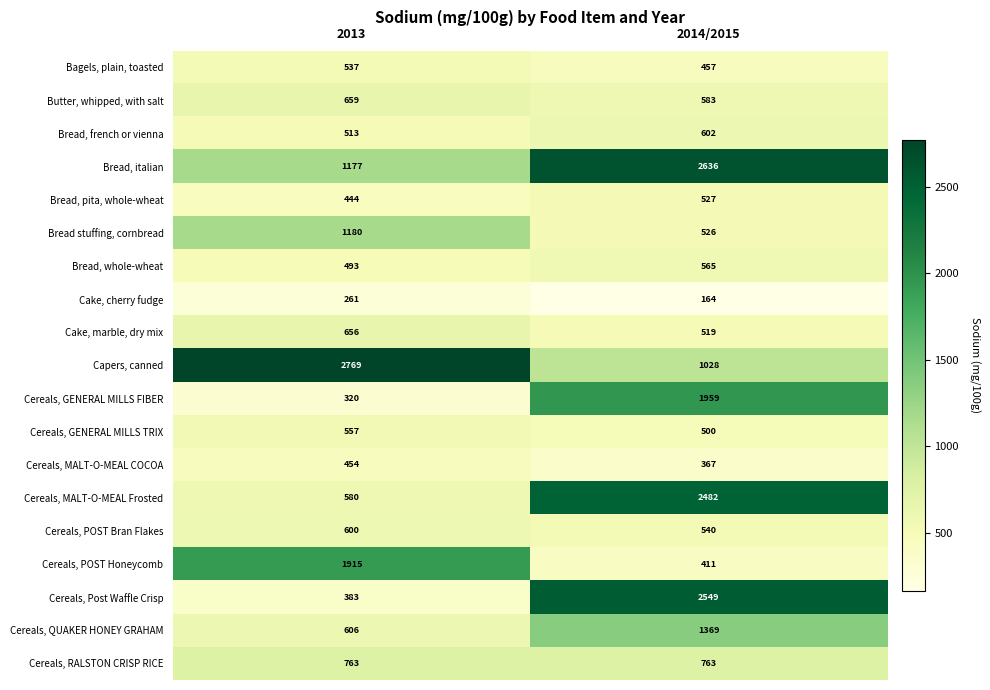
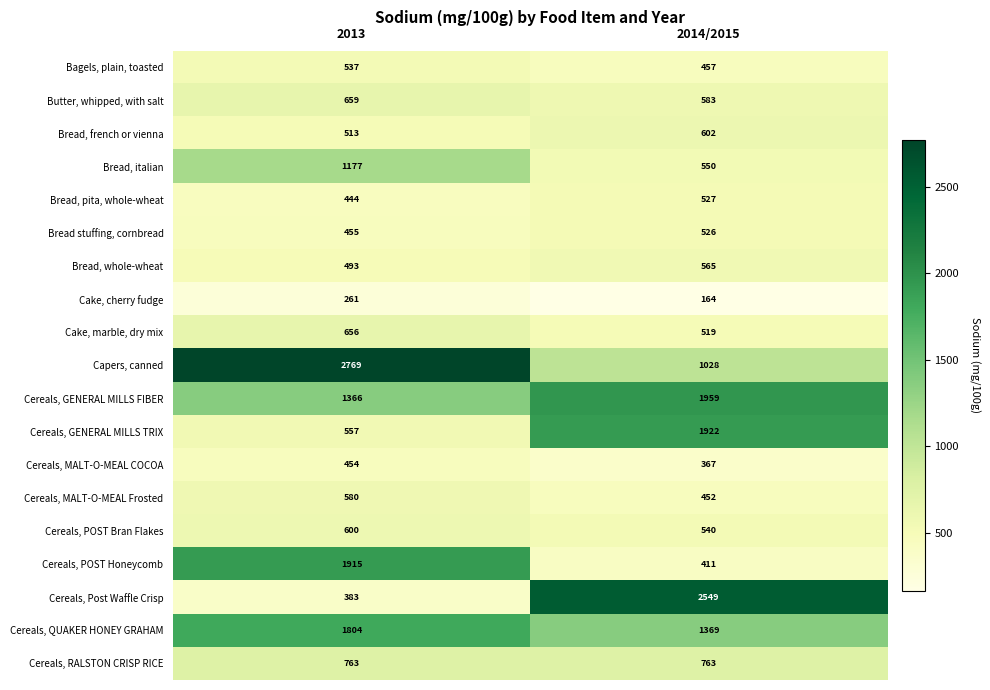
Bread, italian, 2014/2015: 2636 -> 550
Bread stuffing, cornbread, 2013: 1180 -> 455
Cereals, GENERAL MILLS FIBER, 2013: 320 -> 1366
Cereals, GENERAL MILLS TRIX, 2014/2015: 500 -> 1922
Cereals, MALT-O-MEAL Frosted, 2014/2015: 2482 -> 452
Cereals, QUAKER HONEY GRAHAM, 2013: 606 -> 1804
